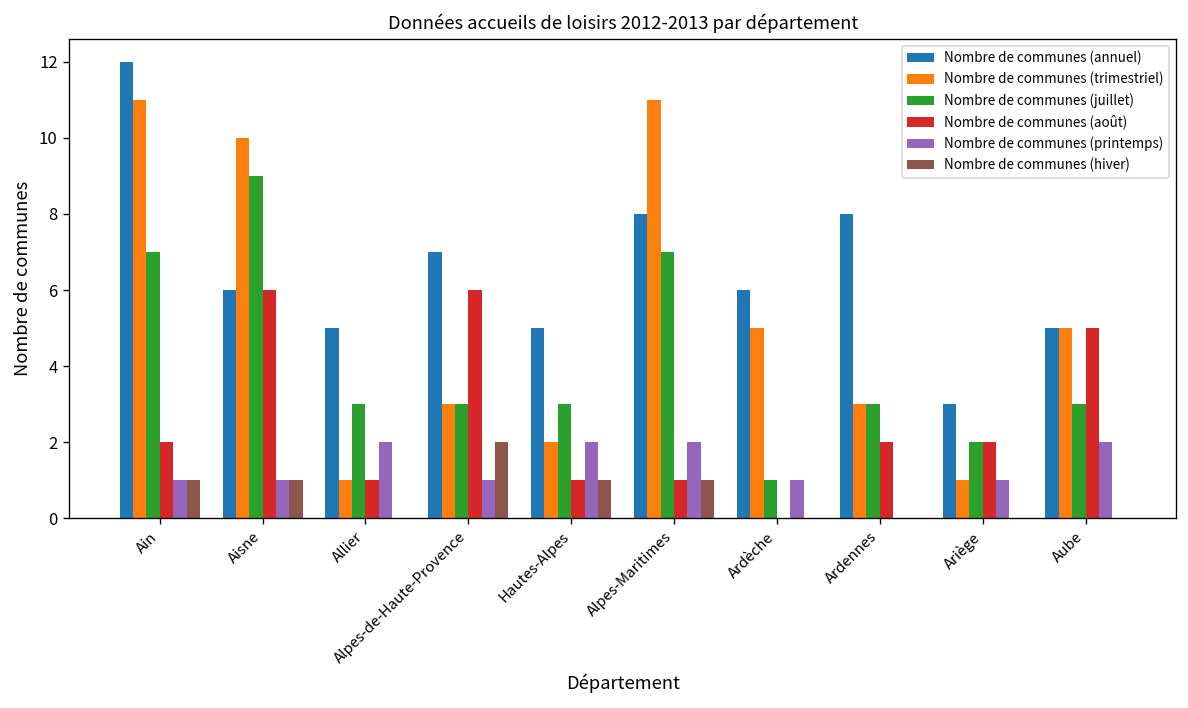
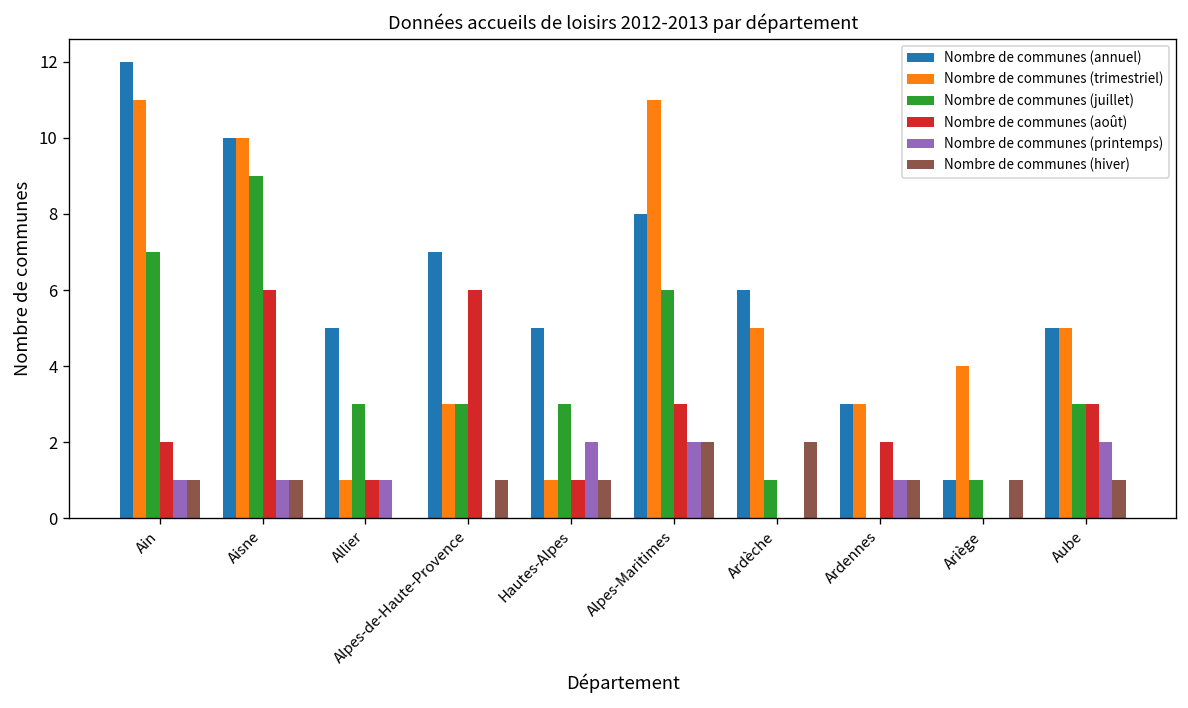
Nombre de communes (annuel), Aisne: 6 -> 10
Nombre de communes (printemps), Allier: 2 -> 1
Nombre de communes (printemps), Alpes-de-Haute-Provence: 1 -> 0
Nombre de communes (hiver), Alpes-de-Haute-Provence: 2 -> 1
Nombre de communes (trimestriel), Hautes-Alpes: 2 -> 1
Nombre de communes (juillet), Alpes-Maritimes: 7 -> 6
Nombre de communes (août), Alpes-Maritimes: 1 -> 3
Nombre de communes (hiver), Alpes-Maritimes: 1 -> 2
Nombre de communes (printemps), Ardèche: 1 -> 0
Nombre de communes (hiver), Ardèche: 0 -> 2
Nombre de communes (annuel), Ardennes: 8 -> 3
Nombre de communes (juillet), Ardennes: 3 -> 0
Nombre de communes (printemps), Ardennes: 0 -> 1
Nombre de communes (hiver), Ardennes: 0 -> 1
Nombre de communes (annuel), Ariège: 3 -> 1
Nombre de communes (trimestriel), Ariège: 1 -> 4
Nombre de communes (juillet), Ariège: 2 -> 1
Nombre de communes (août), Ariège: 2 -> 0
Nombre de communes (printemps), Ariège: 1 -> 0
Nombre de communes (hiver), Ariège: 0 -> 1
Nombre de communes (août), Aube: 5 -> 3
Nombre de communes (hiver), Aube: 0 -> 1
